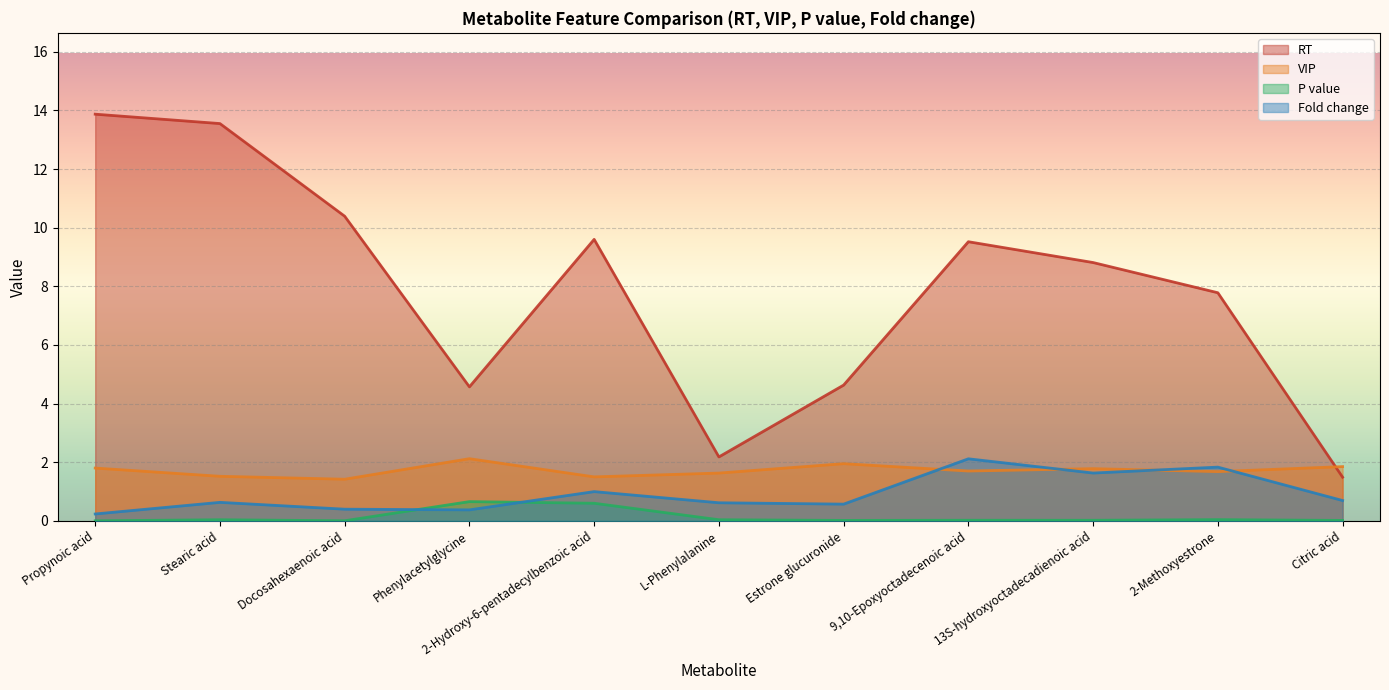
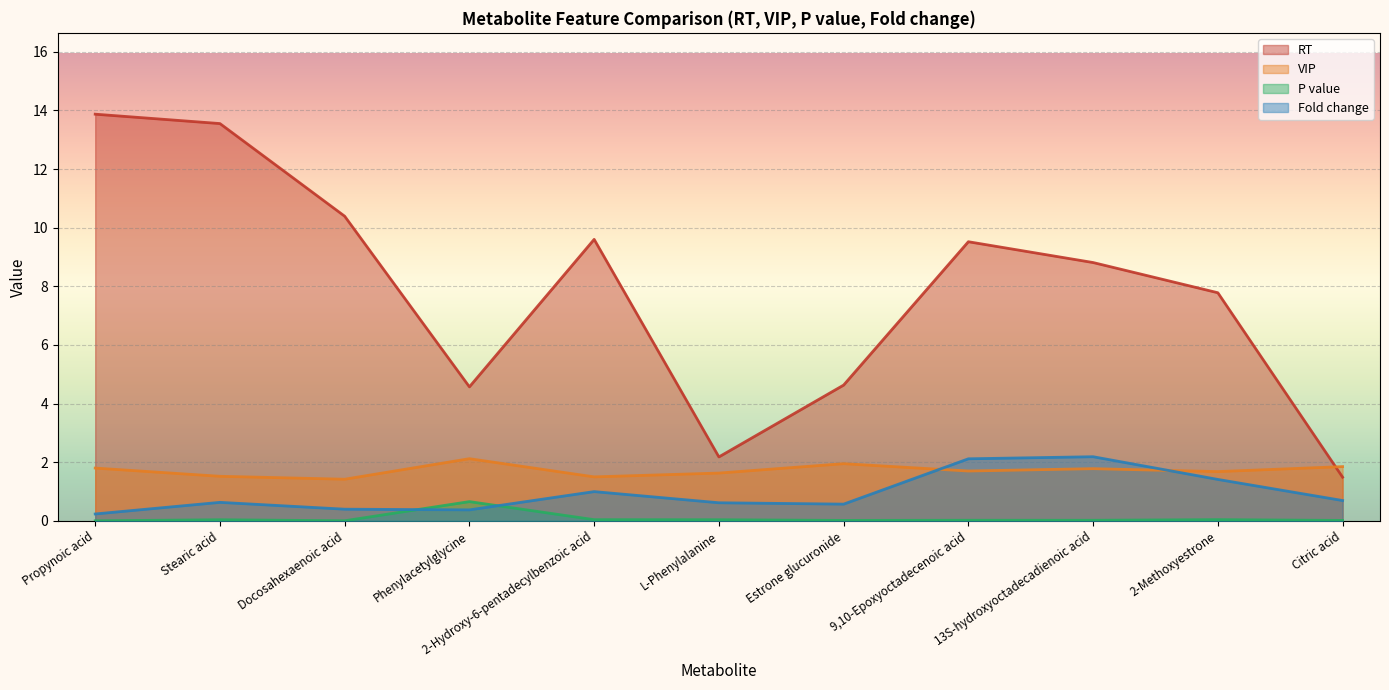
P value, 2-Hydroxy-6-pentadecylbenzoic acid: 0.6 -> 0.0
Fold change, 13S-hydroxyoctadecadienoic acid: 1.6 -> 2.2
Fold change, 2-Methoxyestrone: 1.8 -> 1.4
